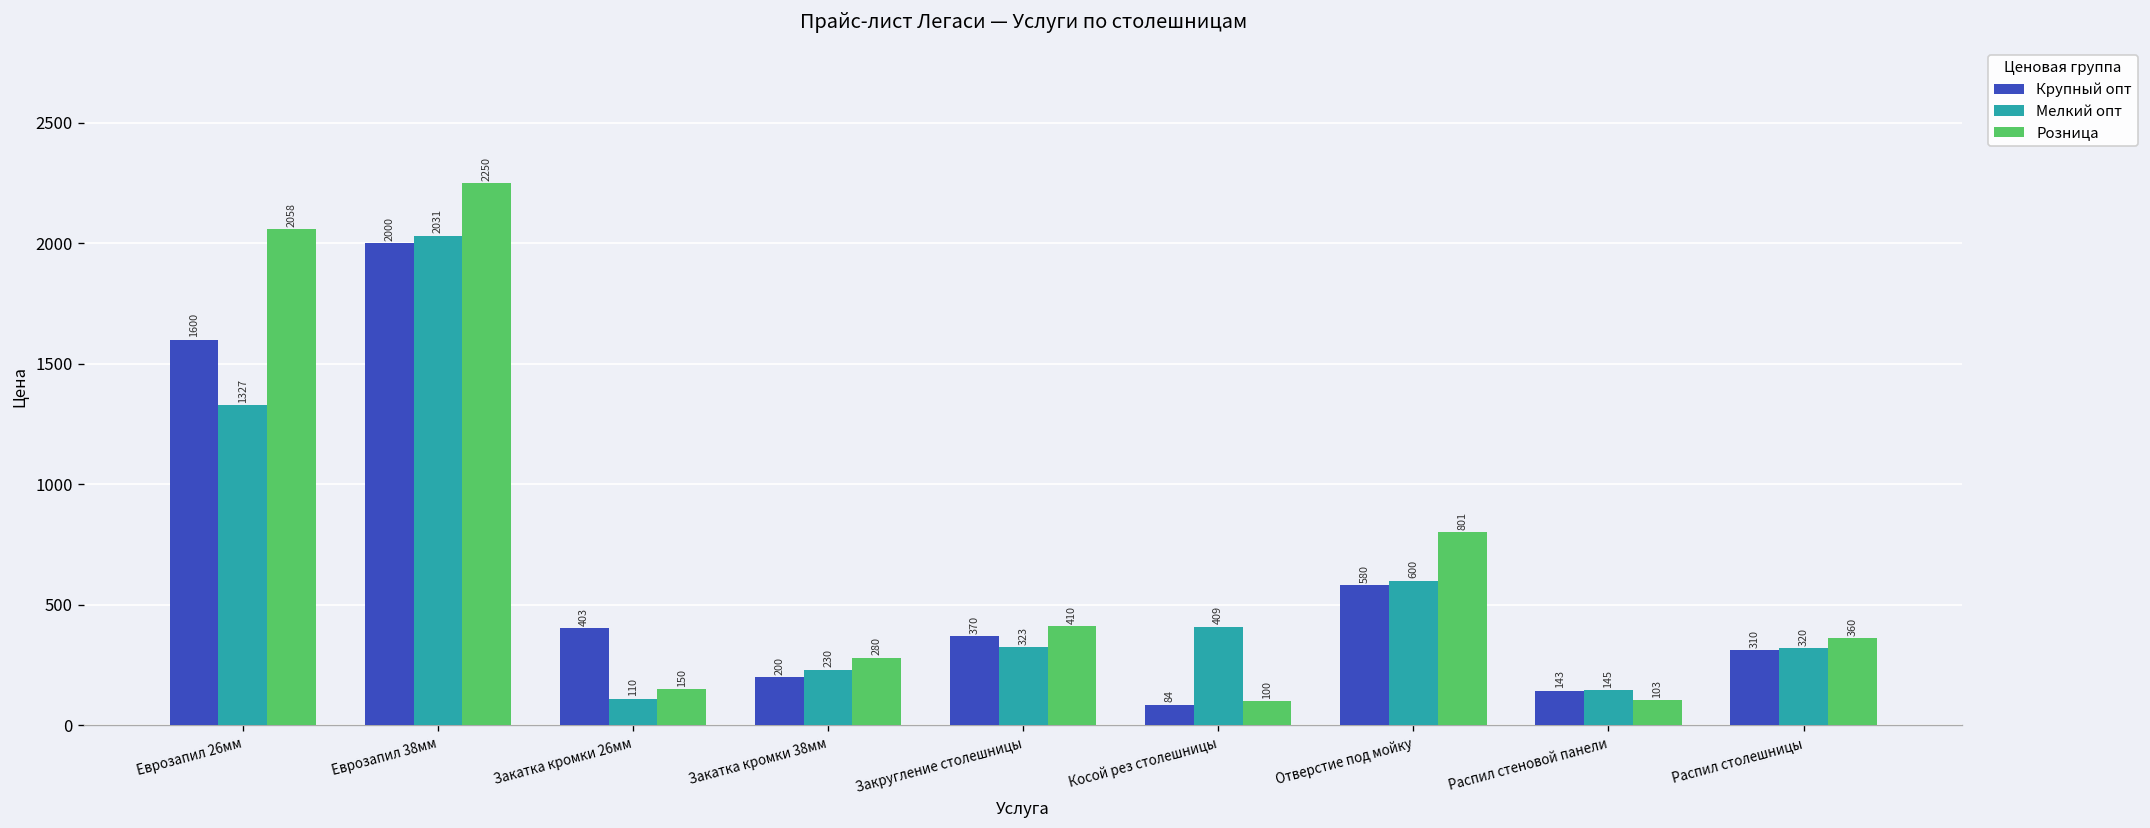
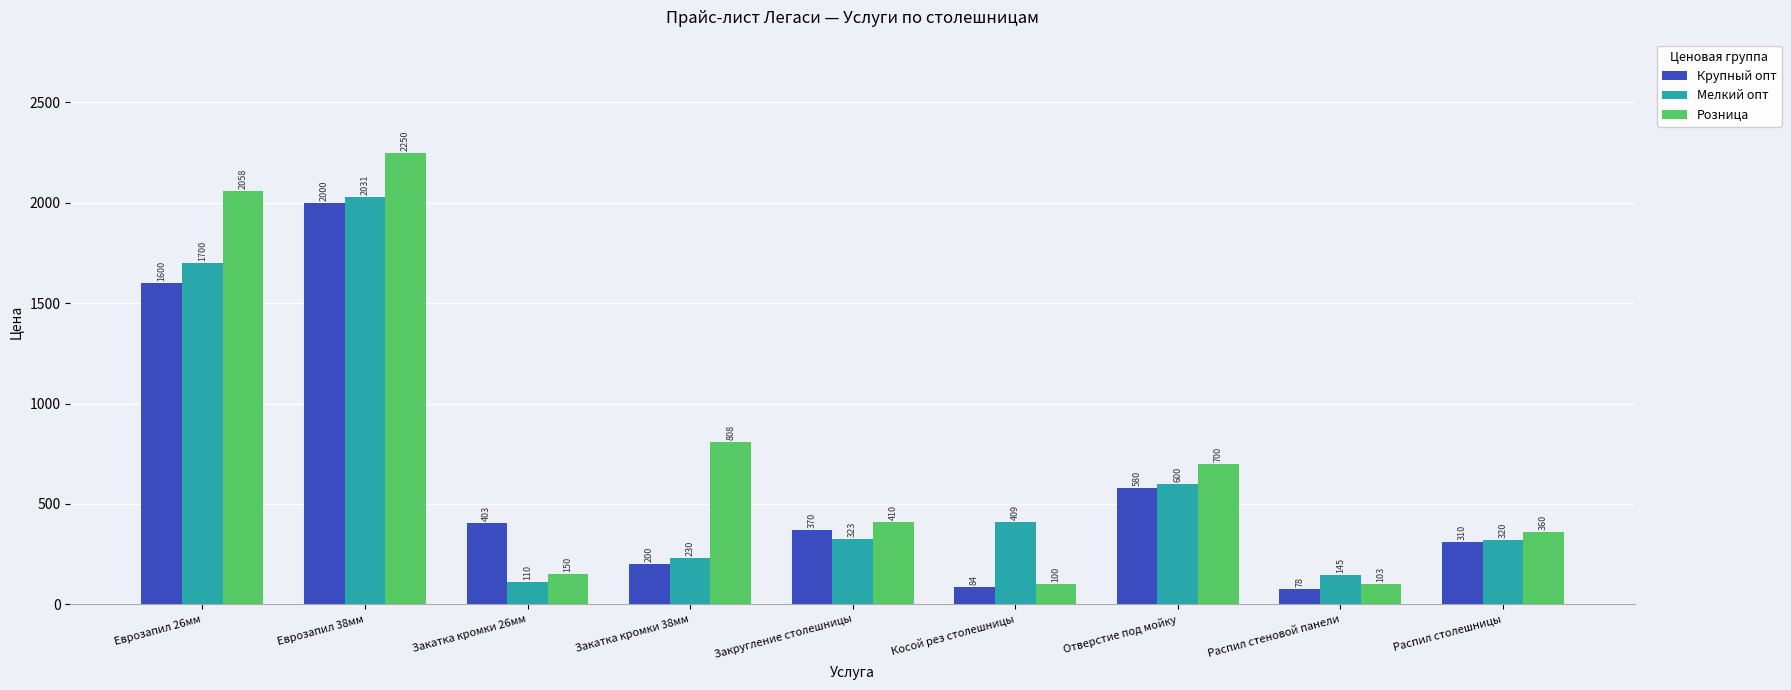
Мелкий опт, Еврозапил 26мм: 1327 -> 1700
Розница, Закатка кромки 38мм: 280 -> 808
Розница, Отверстие под мойку: 801 -> 700
Крупный опт, Распил стеновой панели: 143 -> 78
